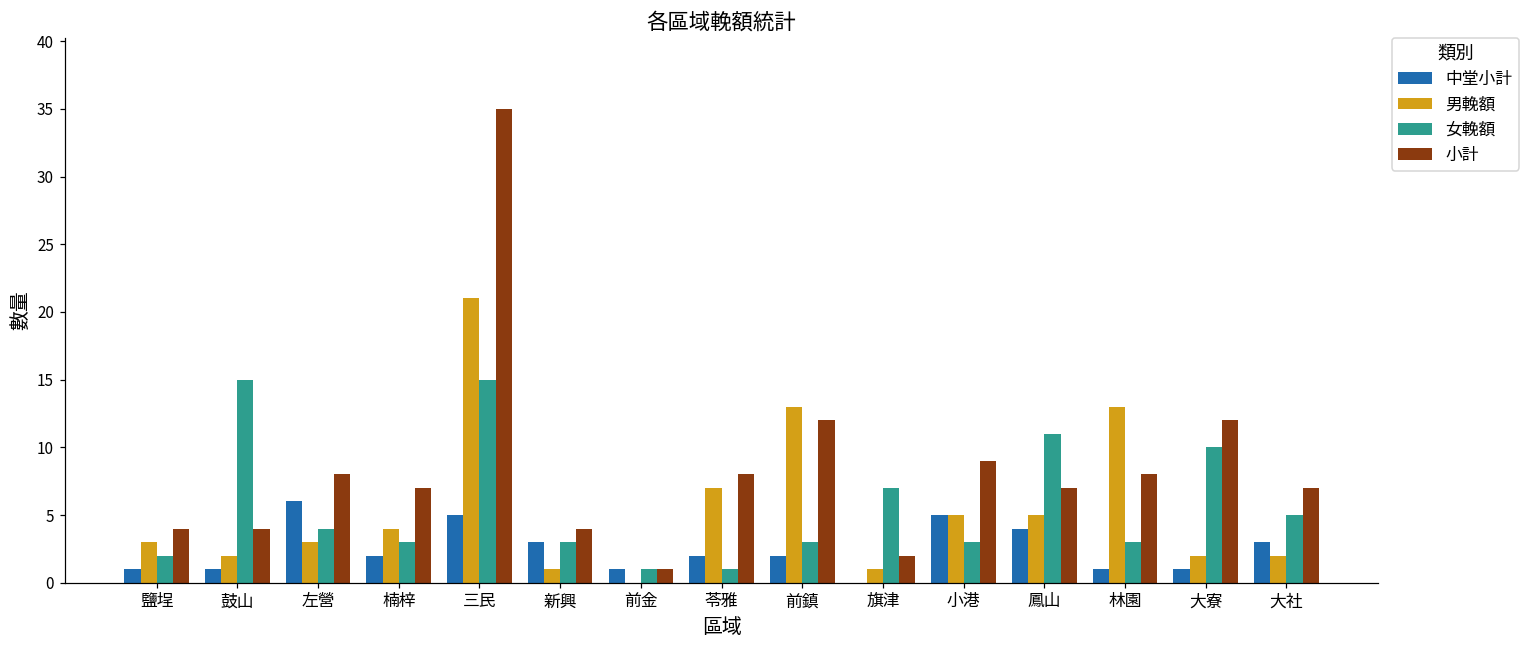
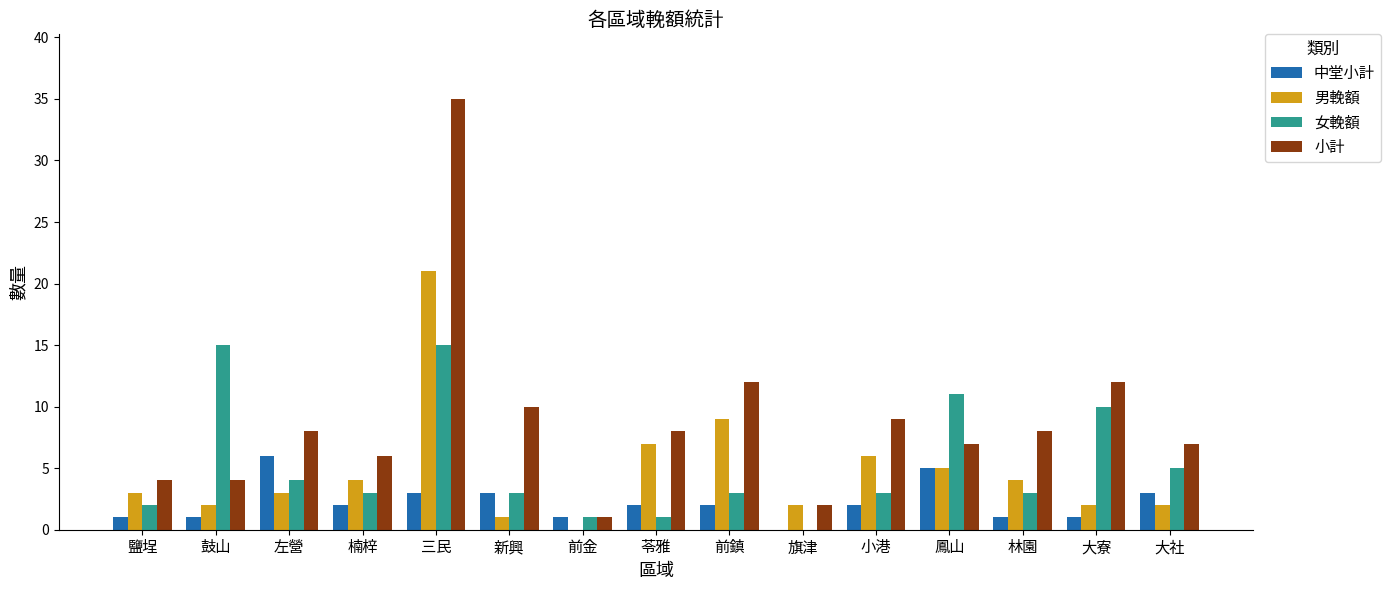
小計, 楠梓: 7 -> 6
中堂小計, 三民: 5 -> 3
小計, 新興: 4 -> 10
男輓額, 前鎮: 13 -> 9
男輓額, 旗津: 1 -> 2
女輓額, 旗津: 7 -> 0
中堂小計, 小港: 5 -> 2
男輓額, 小港: 5 -> 6
中堂小計, 鳳山: 4 -> 5
男輓額, 林園: 13 -> 4
